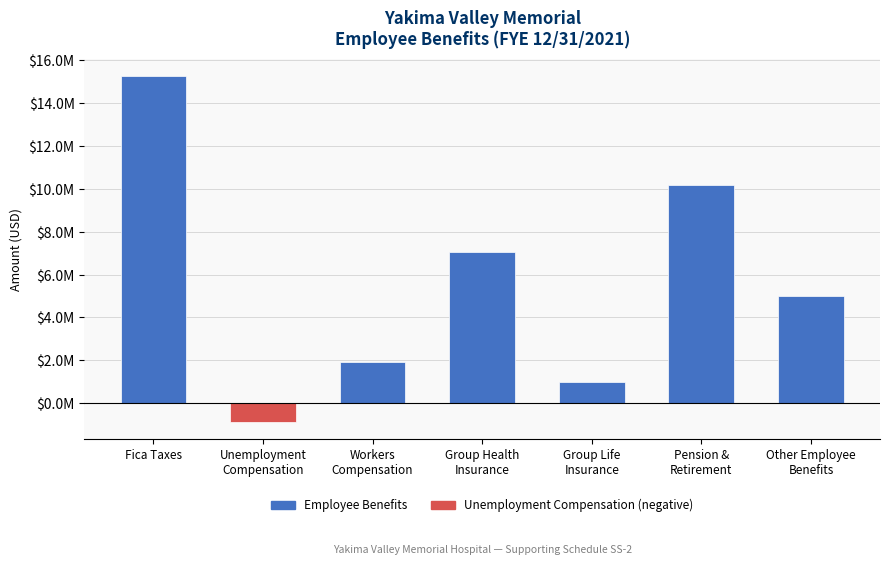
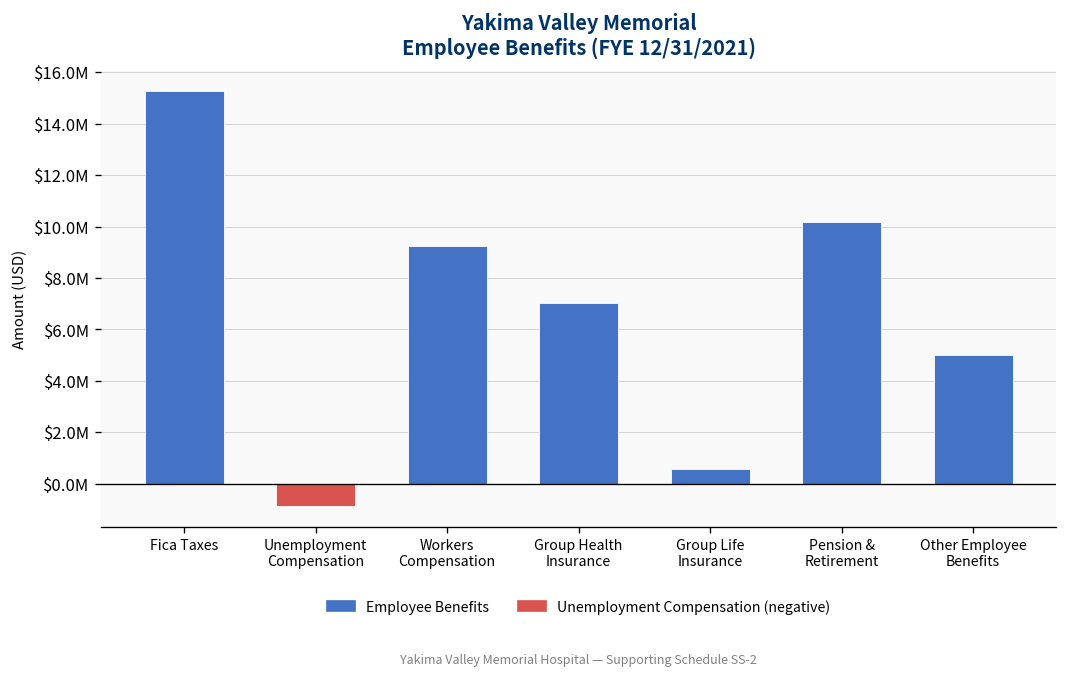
Workers Compensation: $1900000 -> $9200000
Group Life Insurance: $1000000 -> $600000
